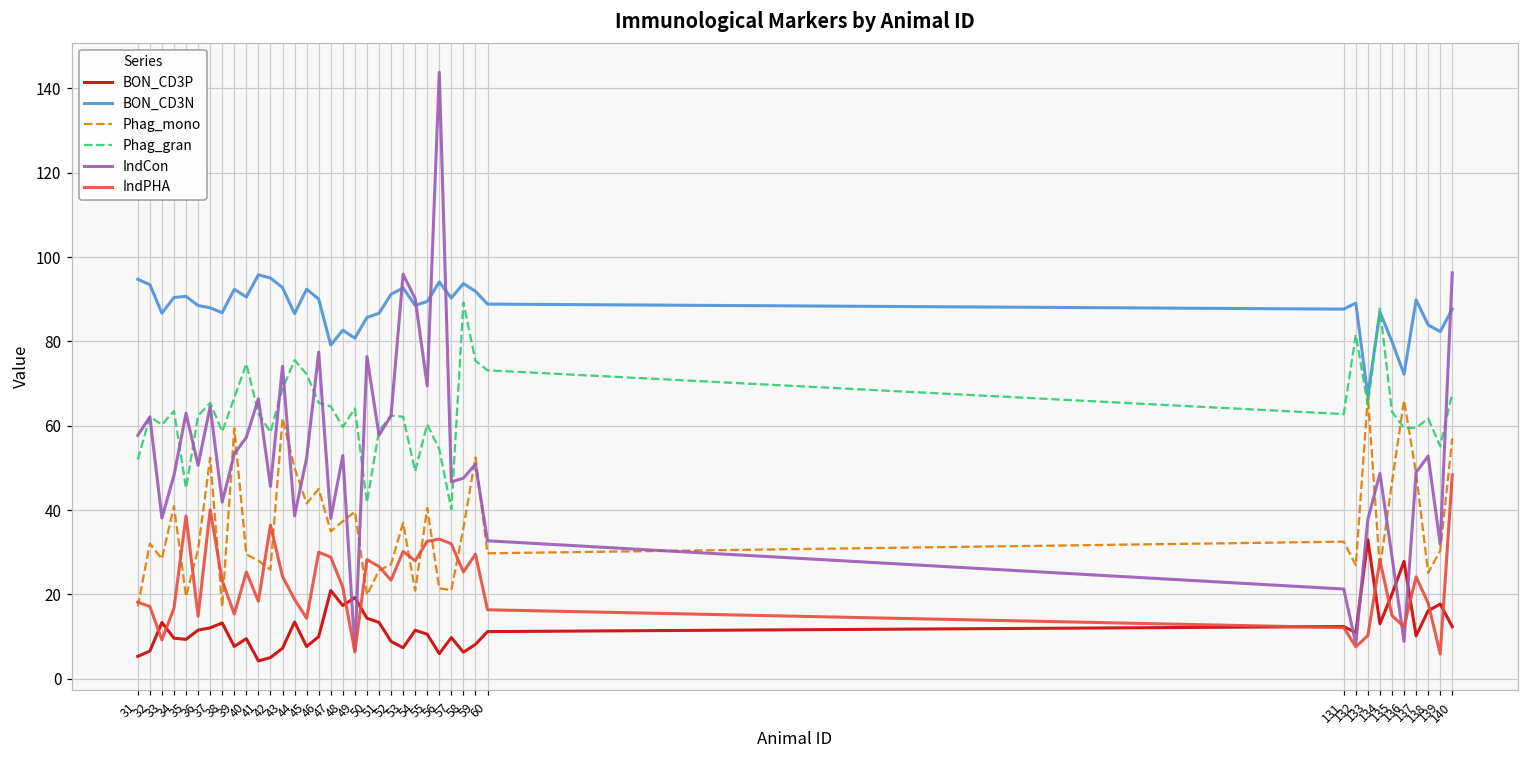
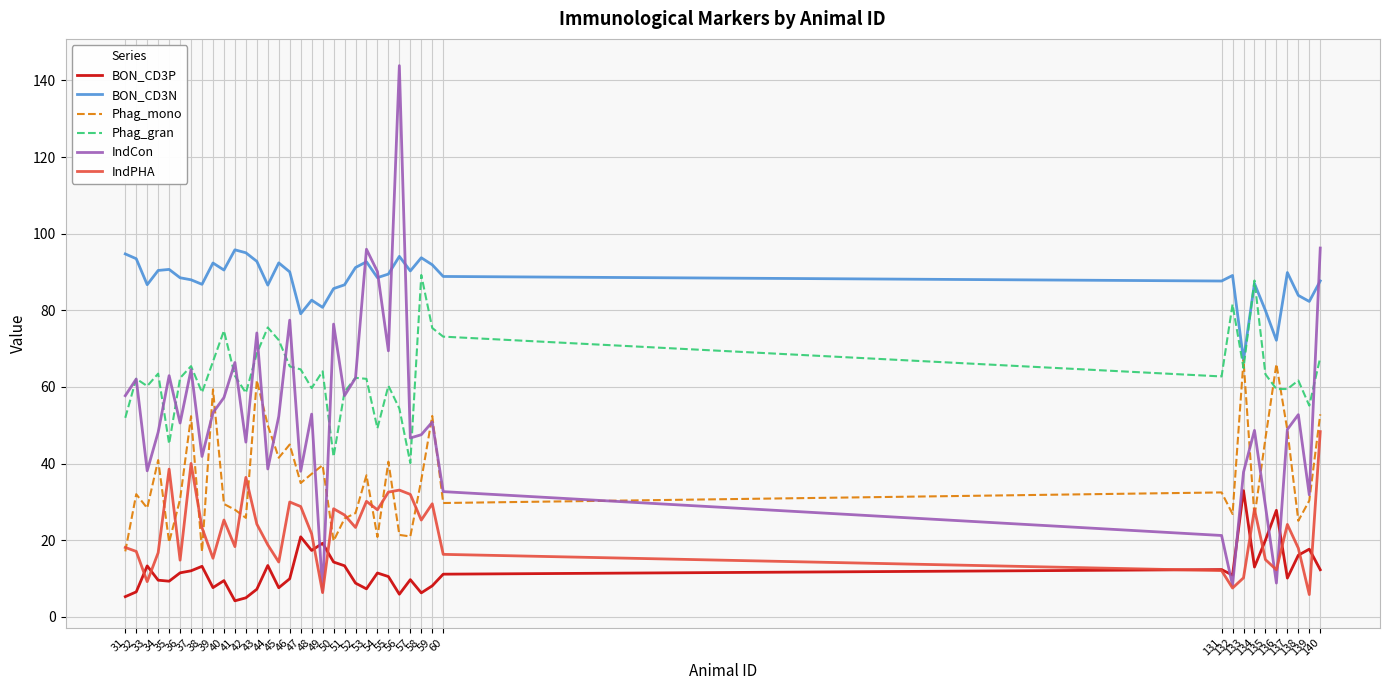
Phag_mono, 140: 57 -> 53
